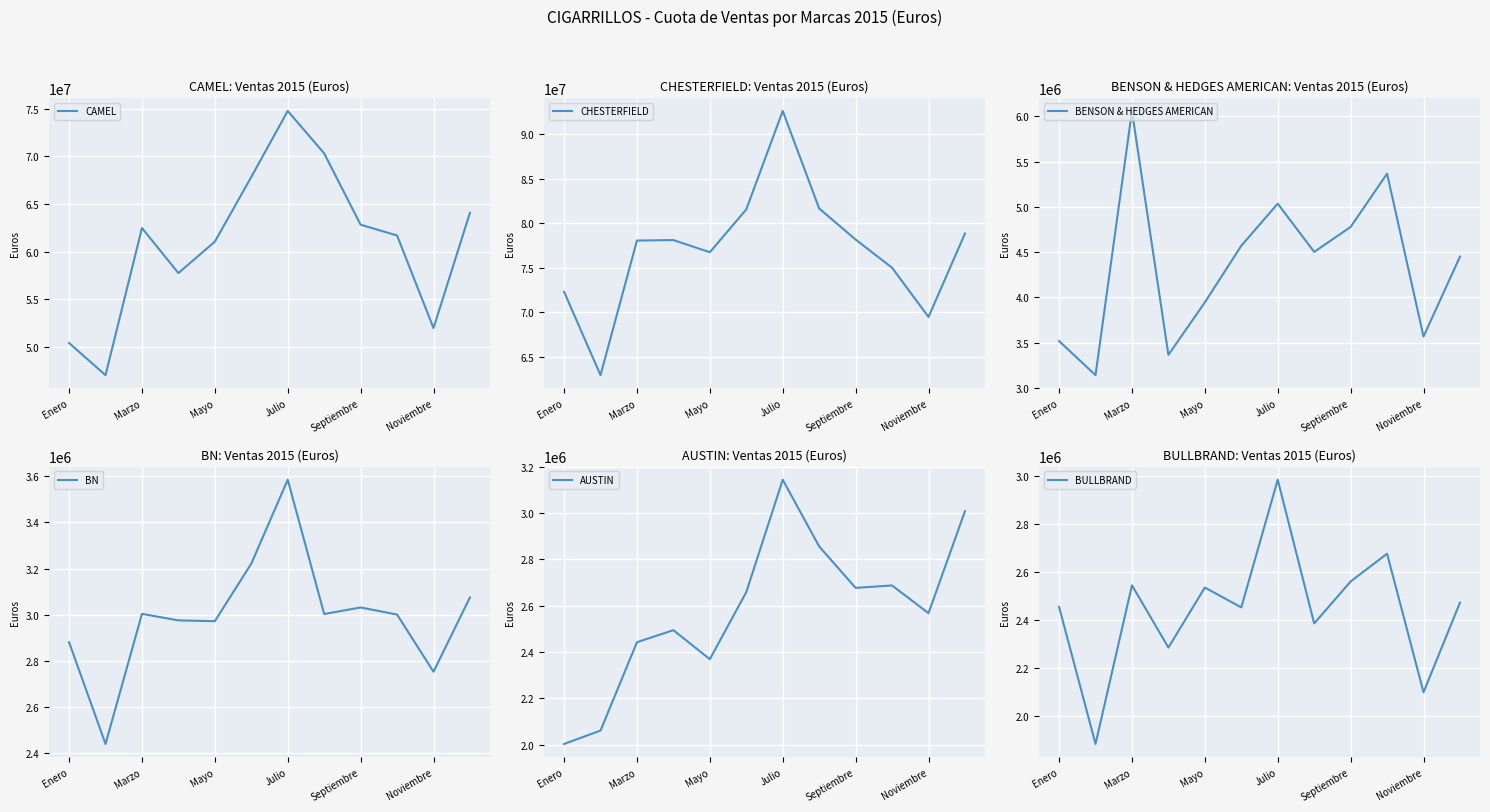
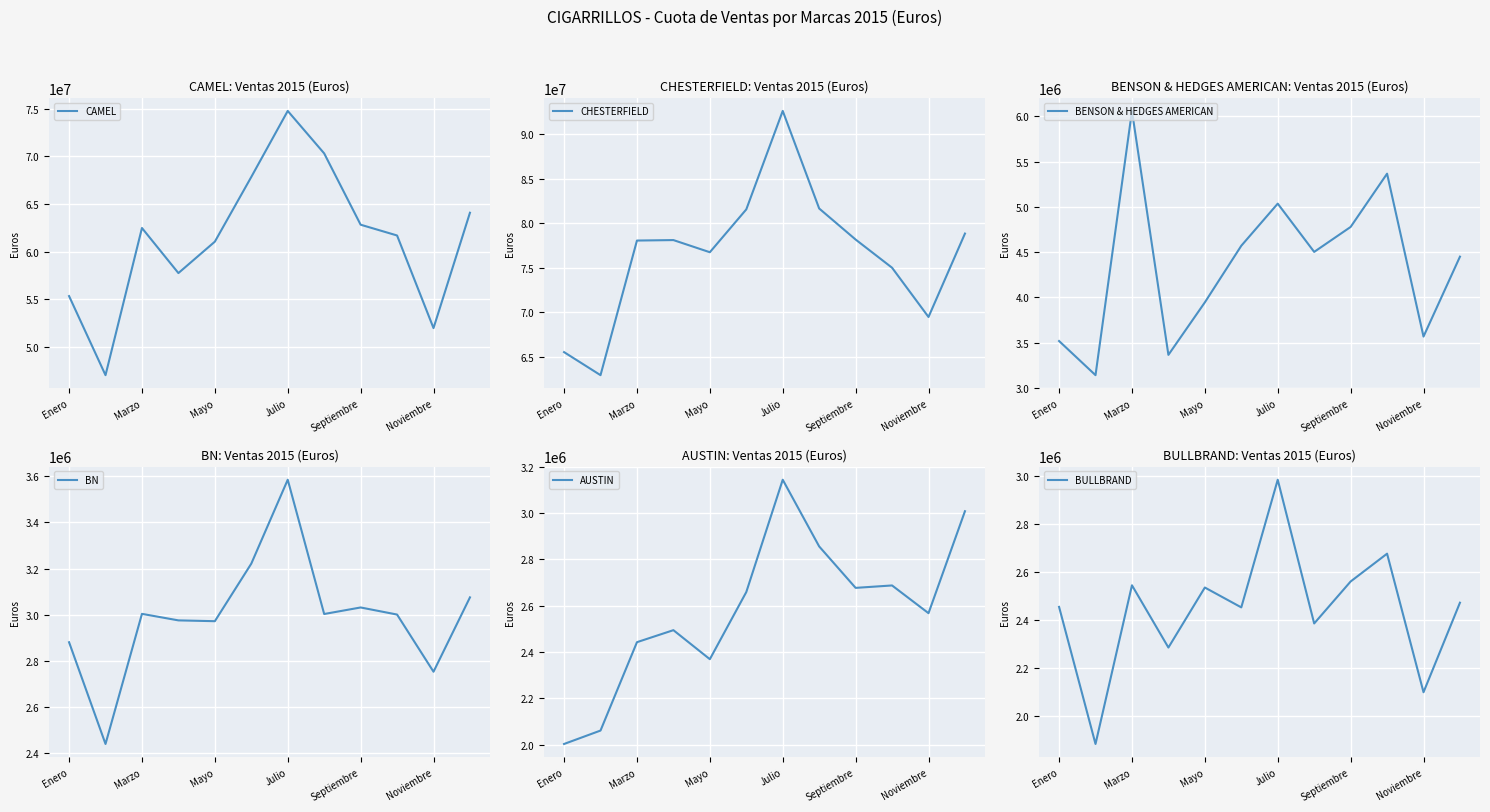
CAMEL: Ventas 2015 (Euros), Enero: 50000000 -> 55000000
CHESTERFIELD: Ventas 2015 (Euros), Enero: 72000000 -> 66000000
